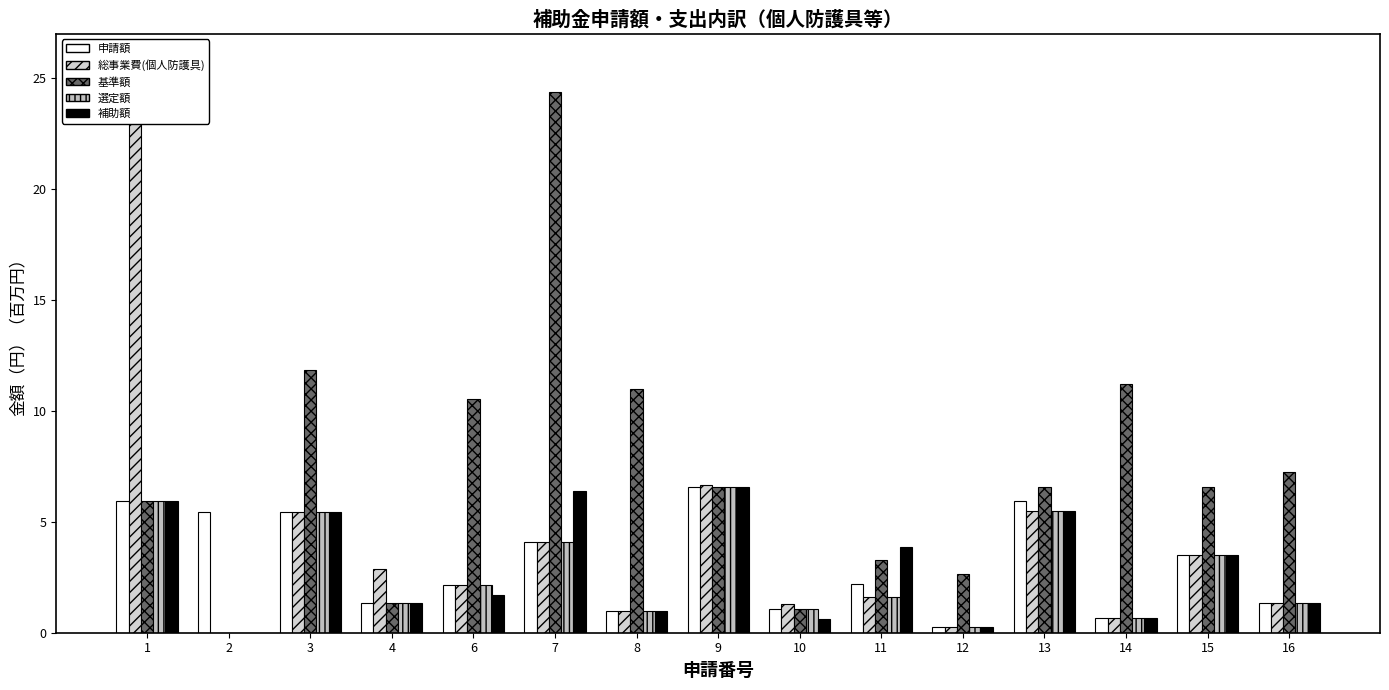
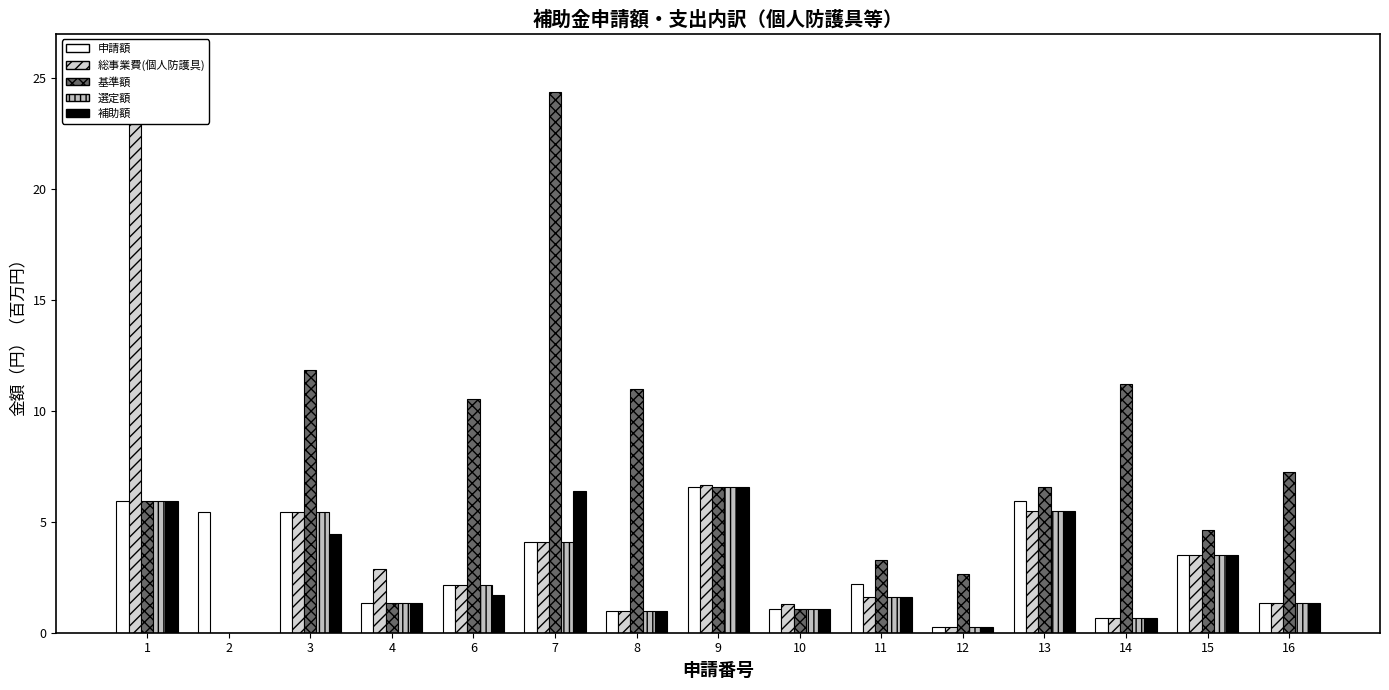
補助額, 3: 5.4 -> 4.5
補助額, 10: 0.6 -> 1.1
補助額, 11: 3.8 -> 1.6
基準額, 15: 6.6 -> 4.6
